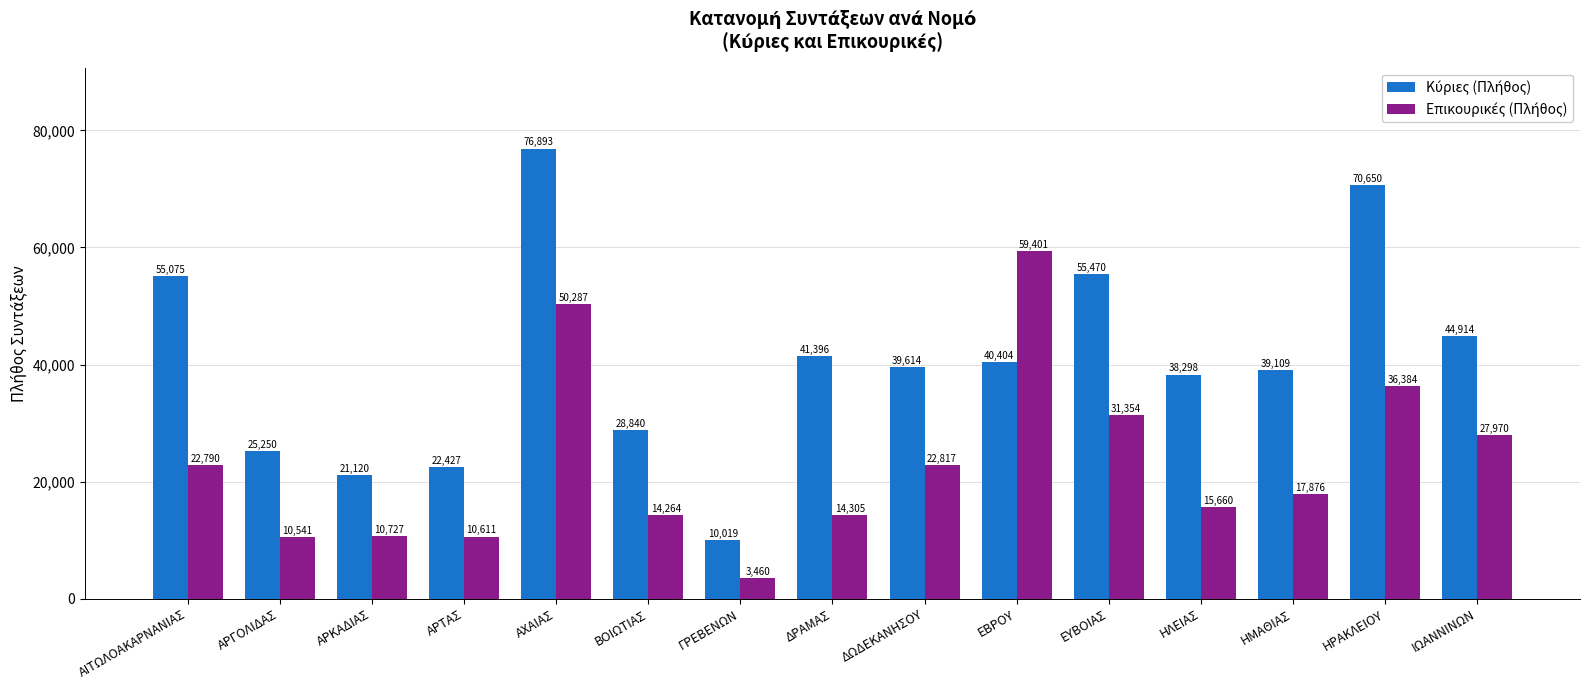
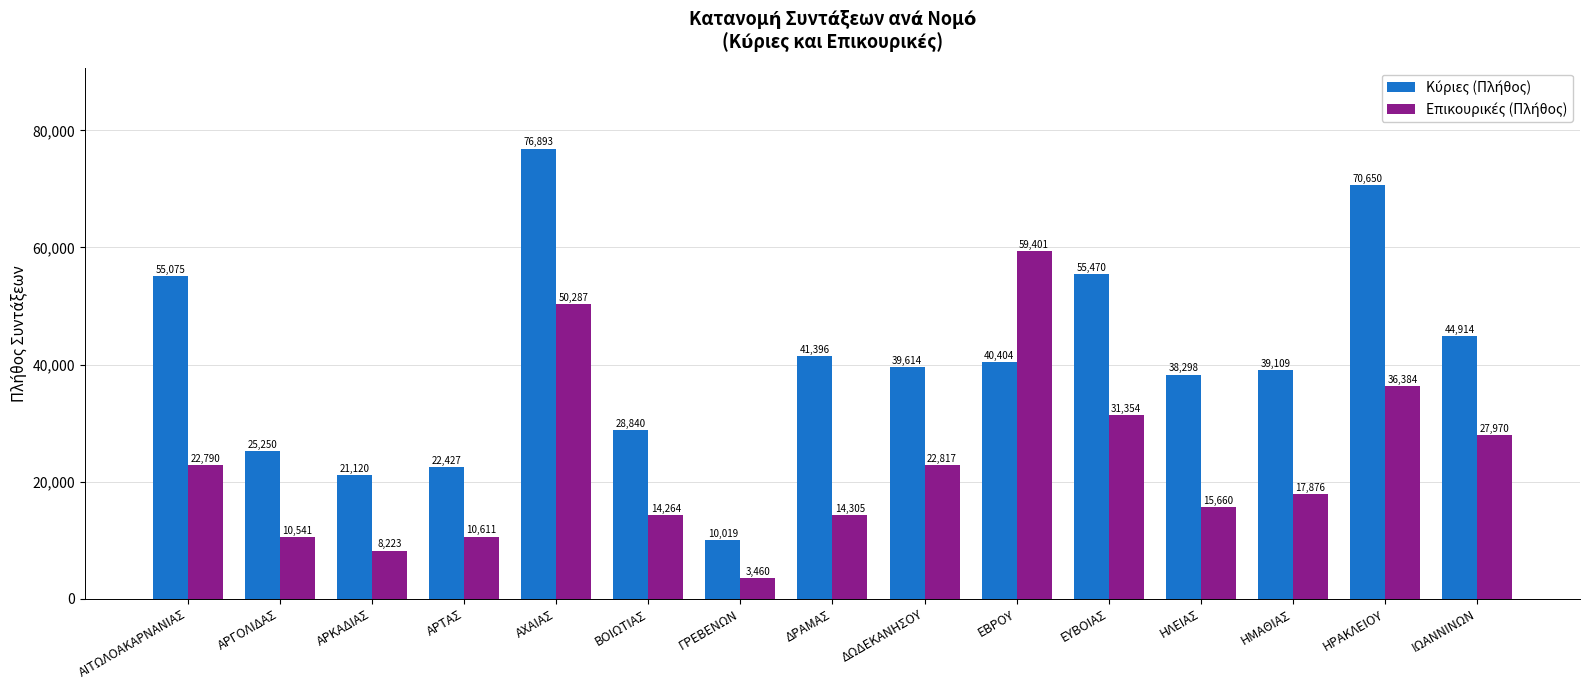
Επικουρικές (Πλήθος), ΑΡΚΑΔΙΑΣ: 10,727 -> 8,223
